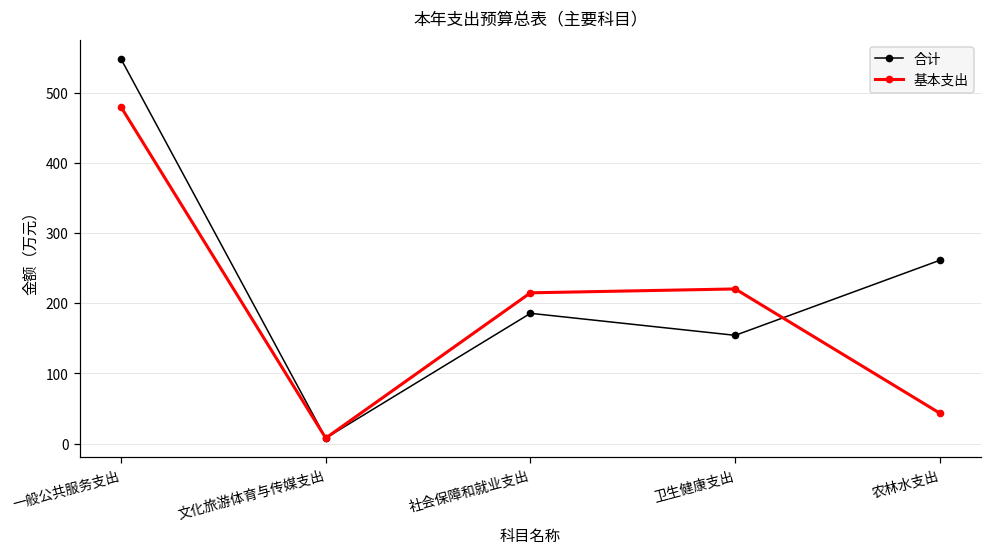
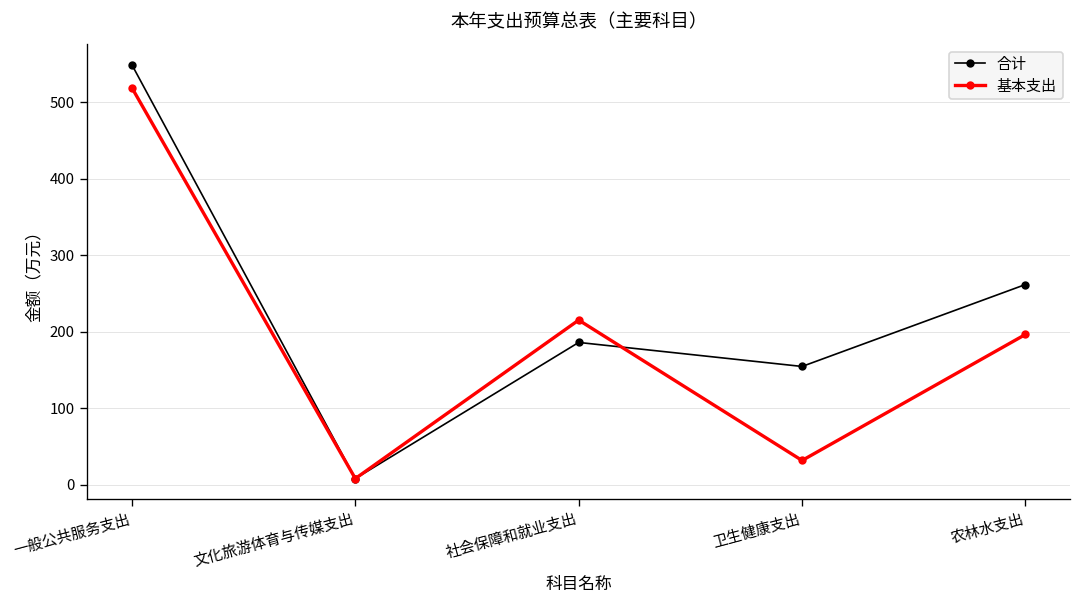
基本支出, 一般公共服务支出: 480 -> 520
基本支出, 卫生健康支出: 220 -> 30
基本支出, 农林水支出: 40 -> 200
